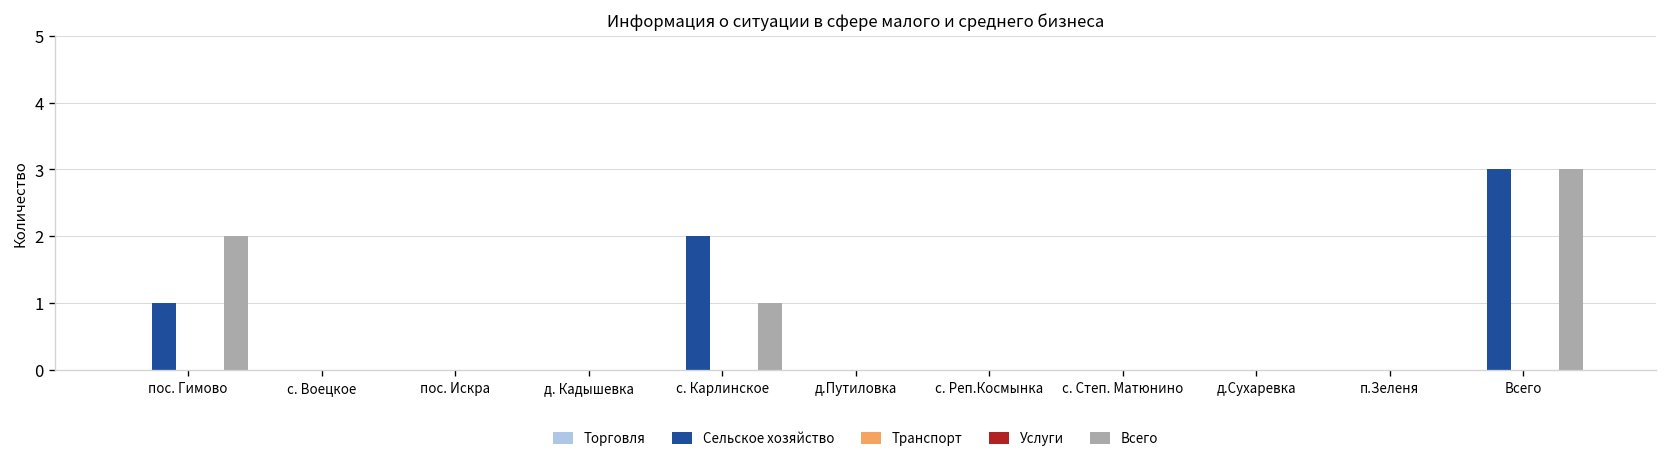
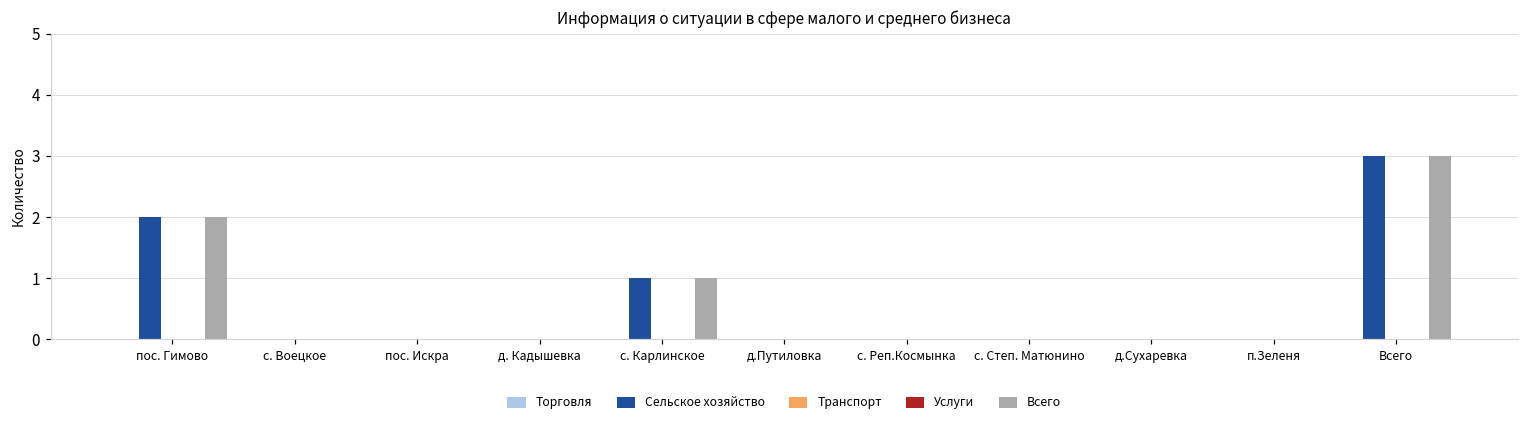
Сельское хозяйство, пос. Гимово: 1 -> 2
Сельское хозяйство, с. Карлинское: 2 -> 1
